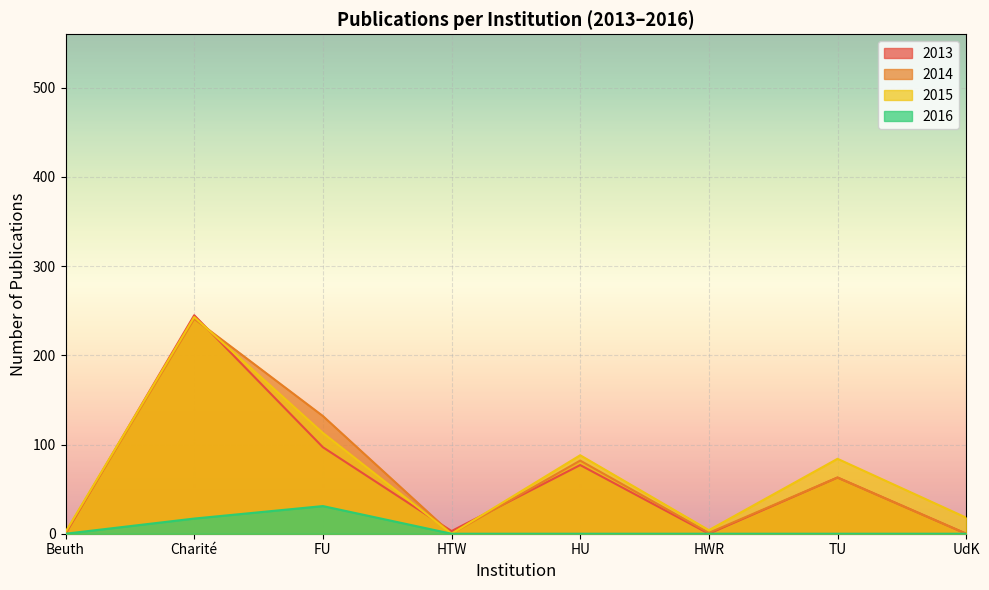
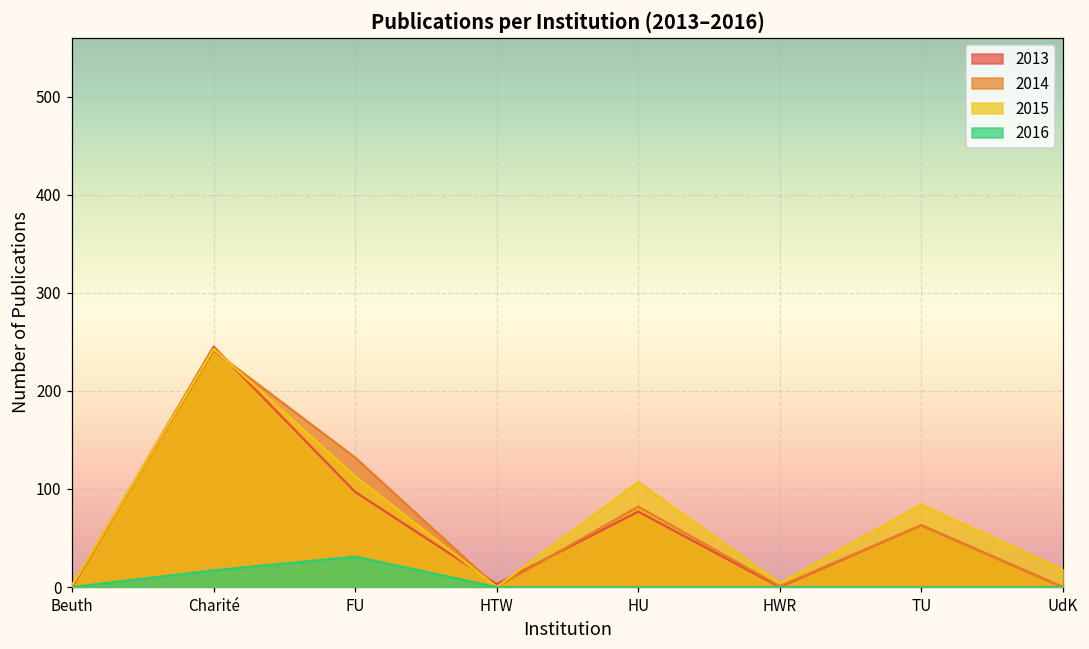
2015, HU: 90 -> 110
